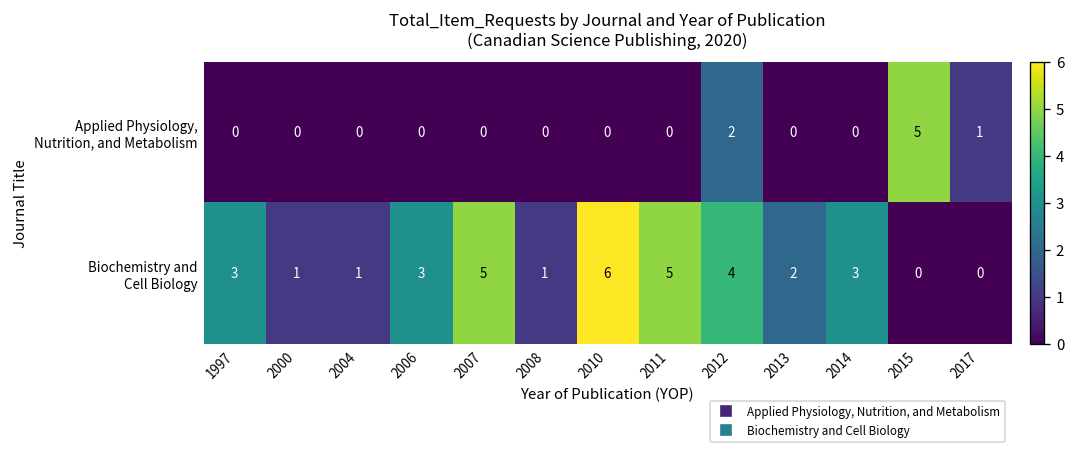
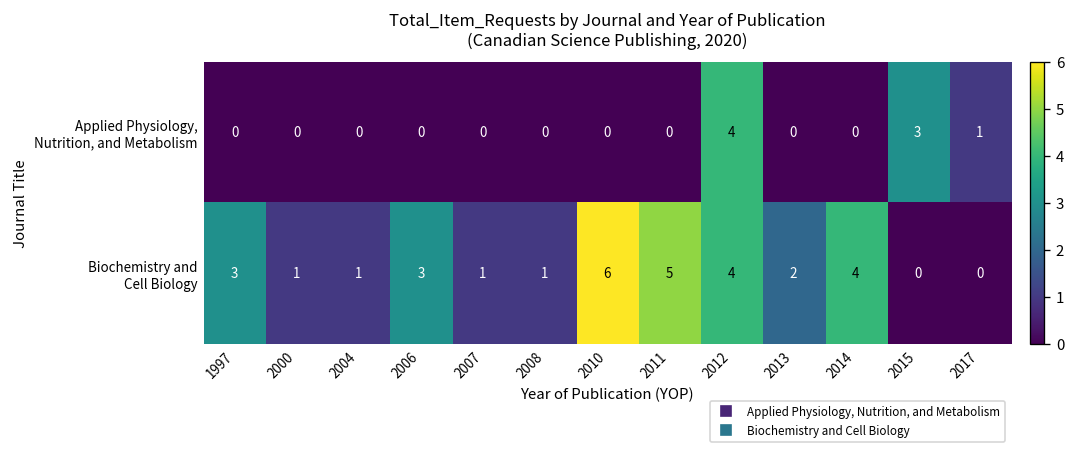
Applied Physiology, Nutrition, and Metabolism, 2012: 2 -> 4
Applied Physiology, Nutrition, and Metabolism, 2015: 5 -> 3
Biochemistry and Cell Biology, 2007: 5 -> 1
Biochemistry and Cell Biology, 2014: 3 -> 4
